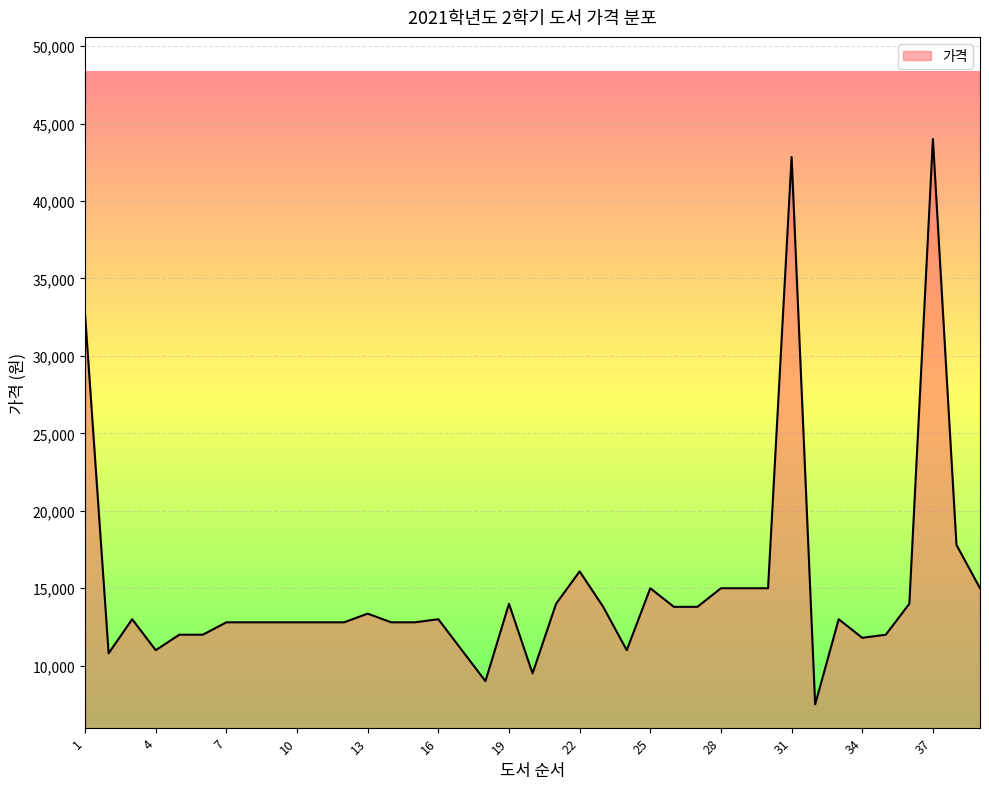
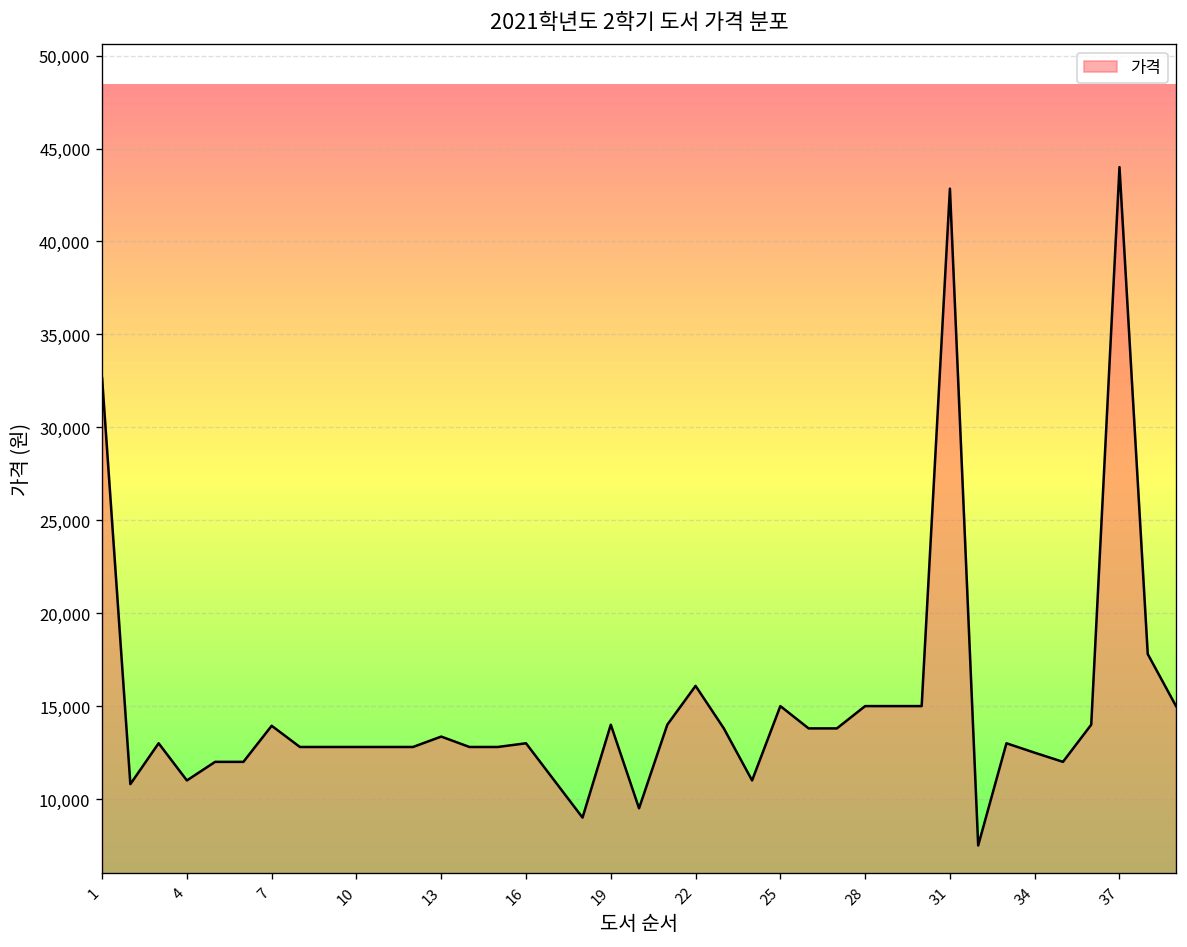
7: 12,800 -> 13,900
34: 11,800 -> 12,500
